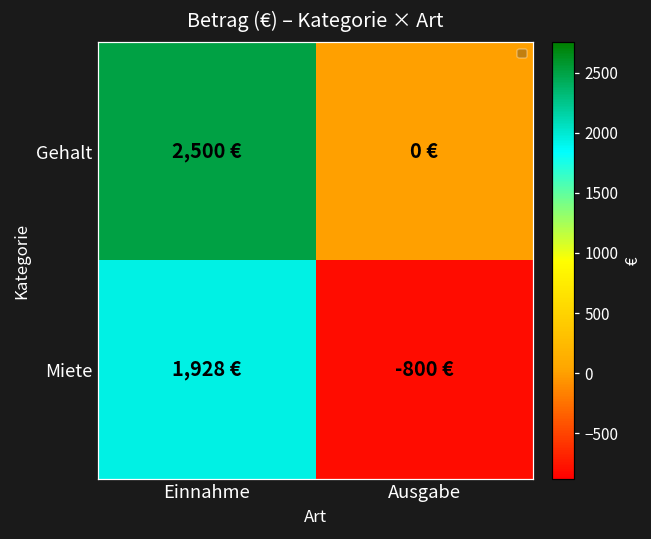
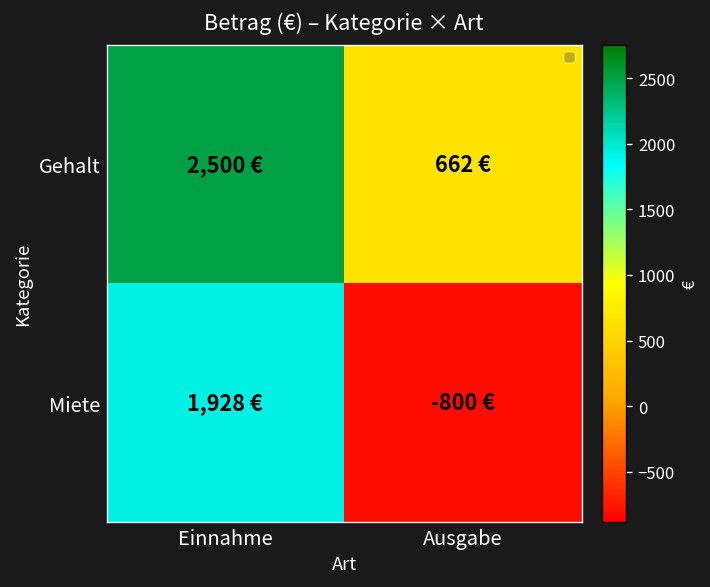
Gehalt, Ausgabe: 0 -> 662
